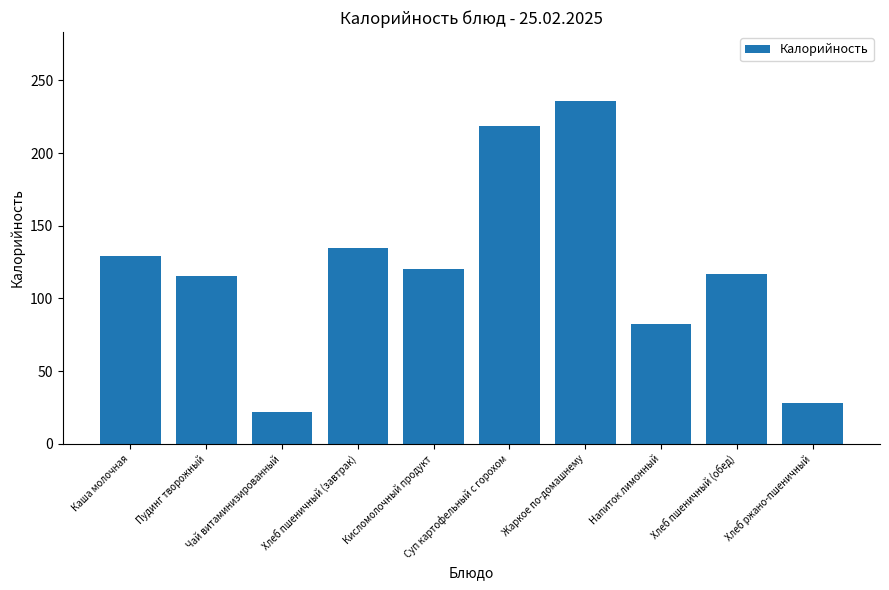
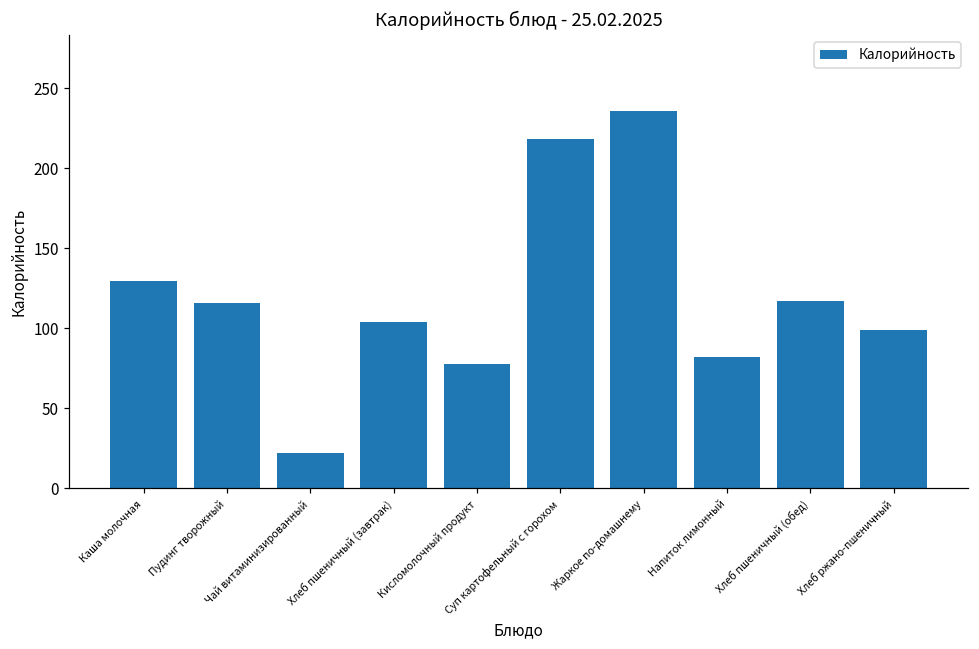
Хлеб пшеничный (завтрак): 135 -> 104
Кисломолочный продукт: 120 -> 78
Хлеб ржано-пшеничный: 28 -> 99
